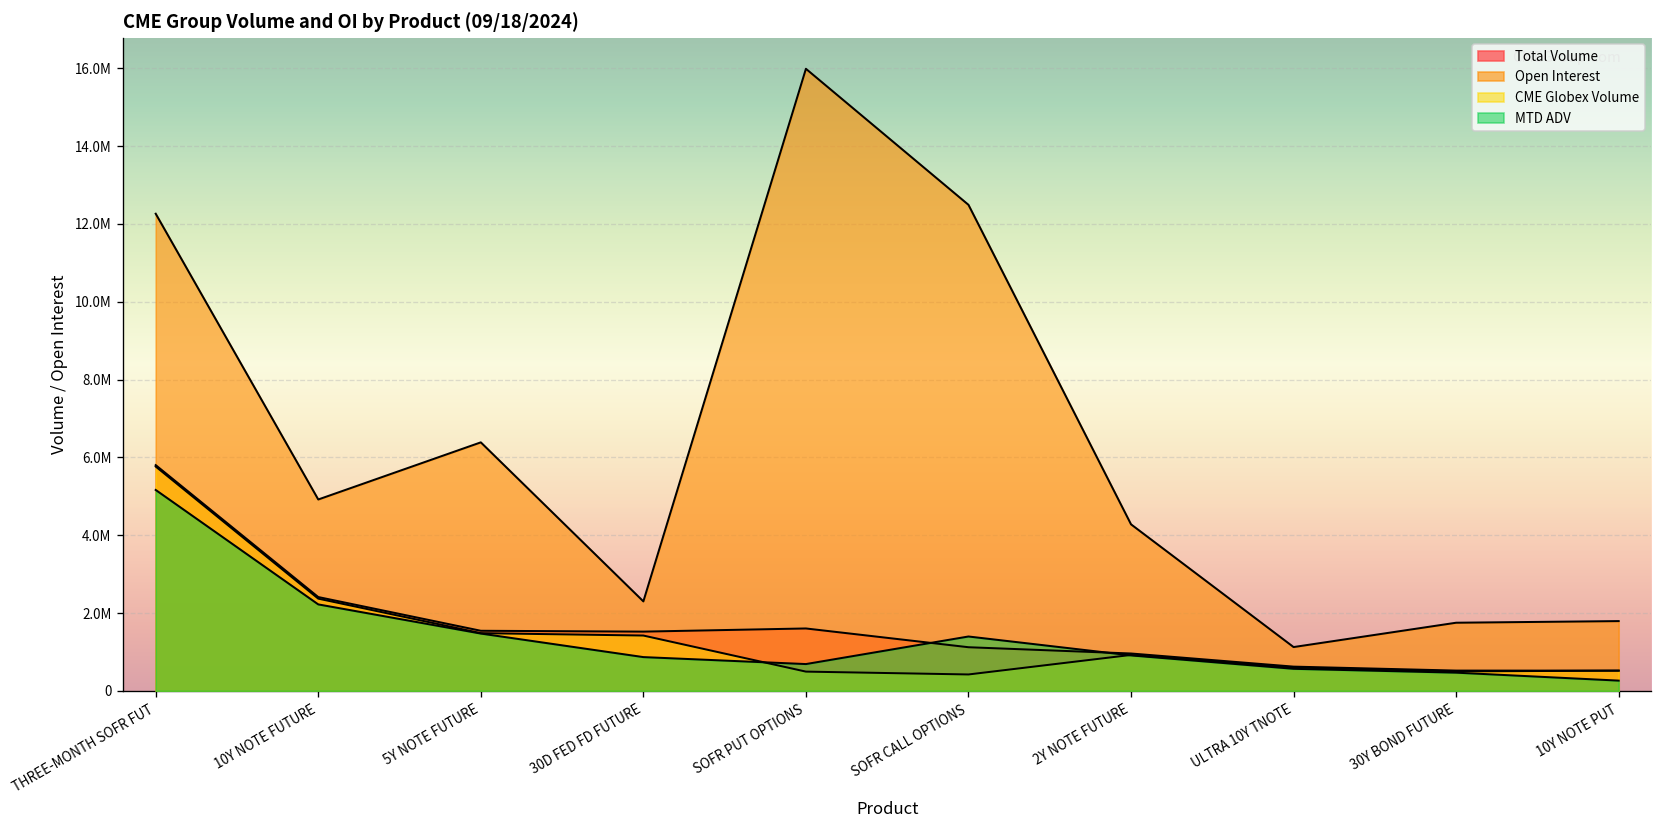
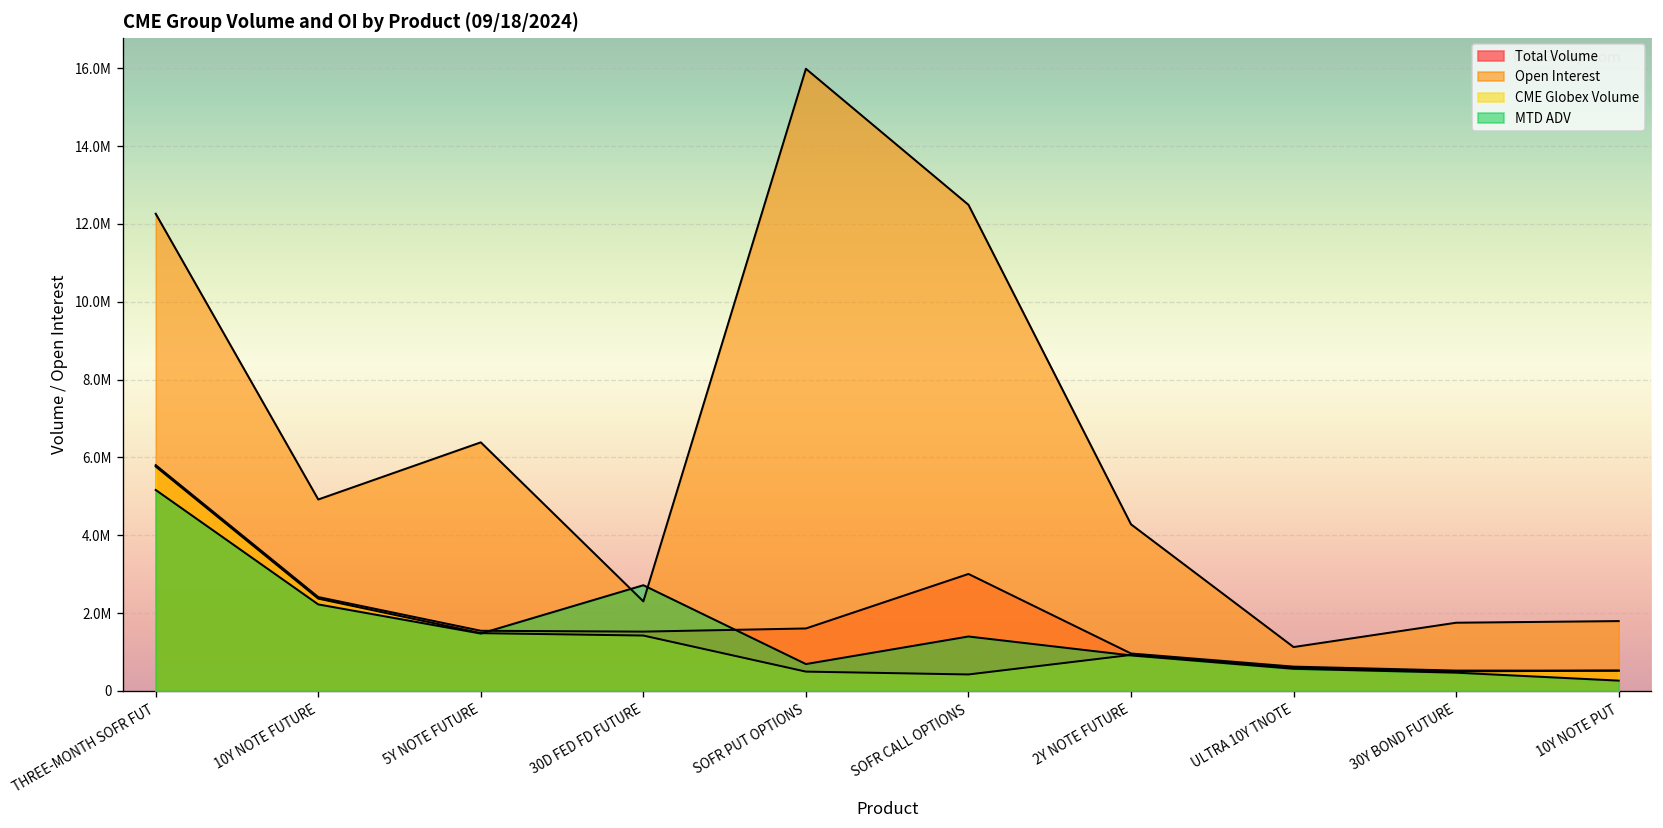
MTD ADV, 30D FED FD FUTURE: 900000 -> 2700000
Total Volume, SOFR CALL OPTIONS: 1100000 -> 3000000
